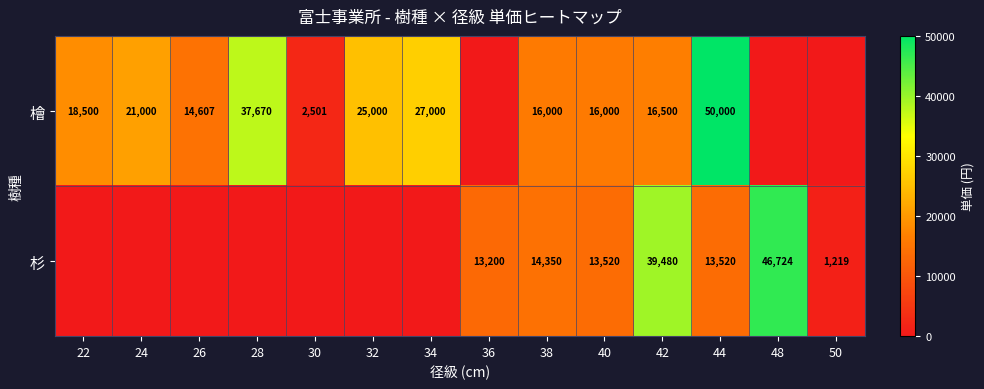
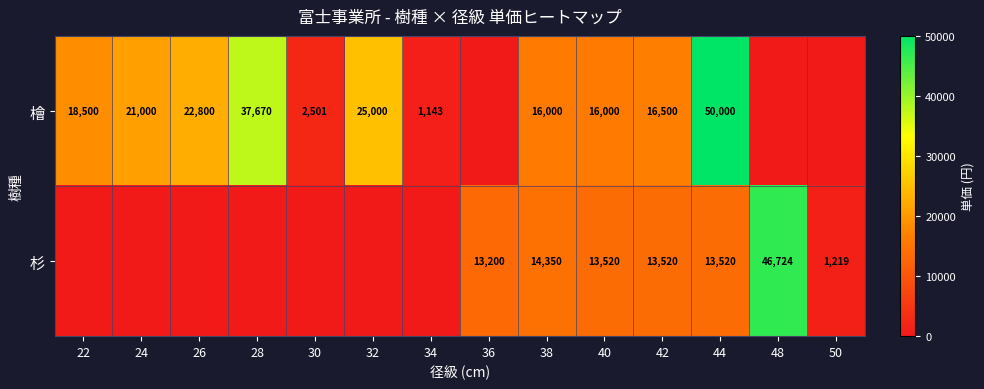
檜, 26: 14,607 -> 22,800
檜, 34: 27,000 -> 1,143
杉, 42: 39,480 -> 13,520
